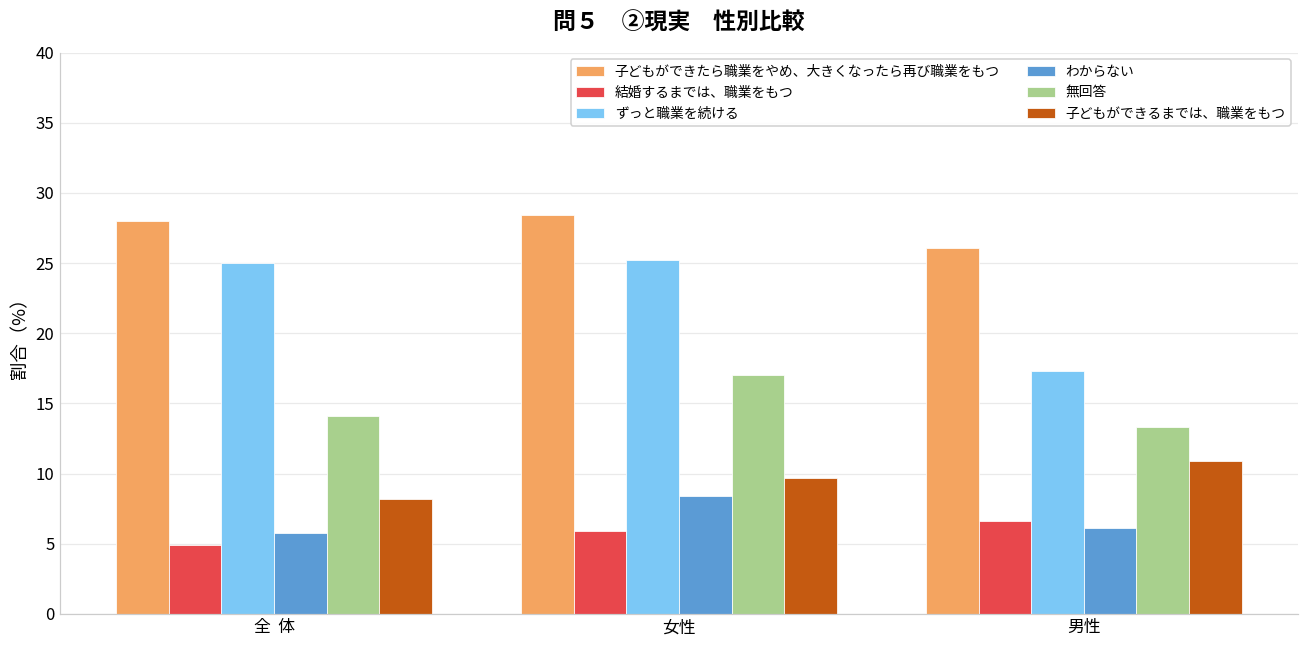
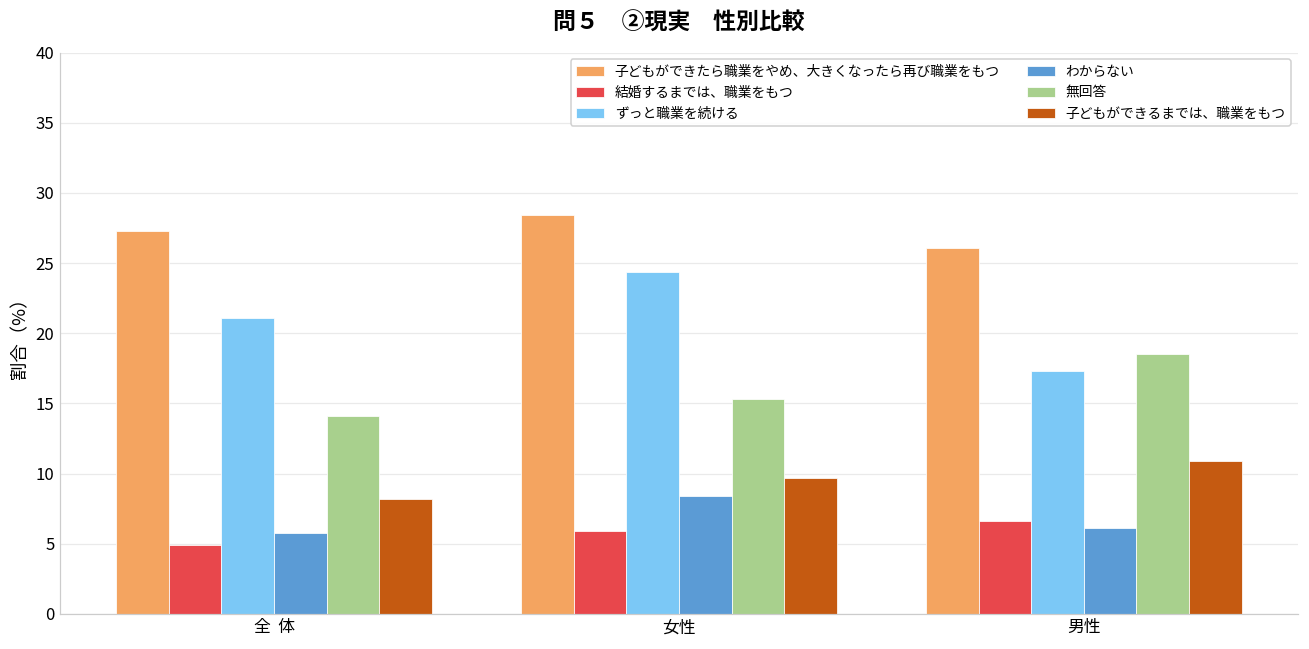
子どもができたら職業をやめ、大きくなったら再び職業をもつ, 全 体: 28.0 -> 27.3
ずっと職業を続ける, 全 体: 25.0 -> 21.1
ずっと職業を続ける, 女性: 25.2 -> 24.4
無回答, 女性: 17.0 -> 15.3
無回答, 男性: 13.3 -> 18.5
